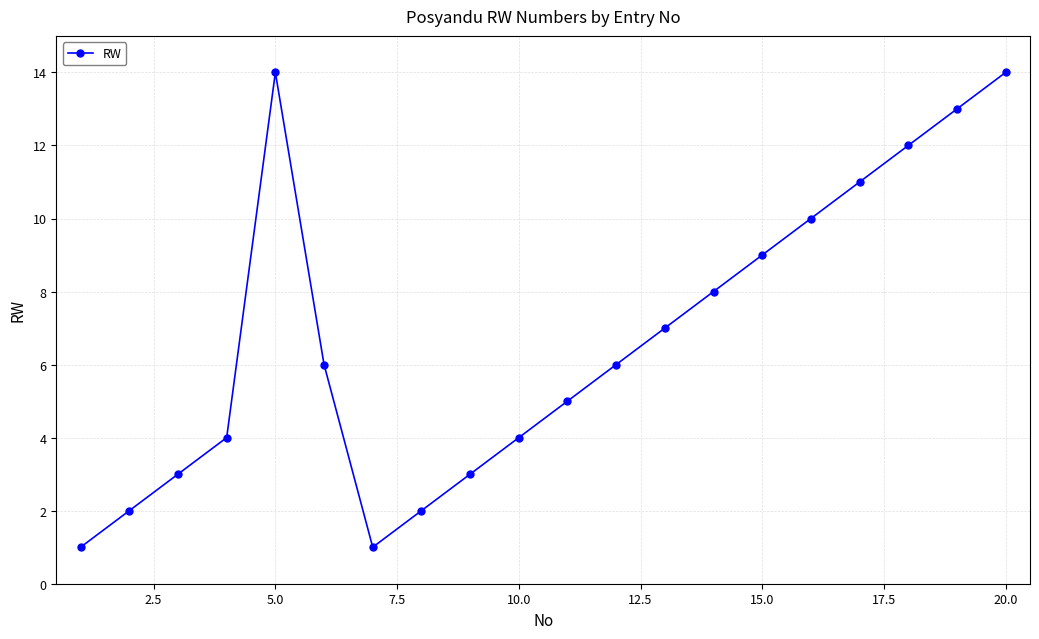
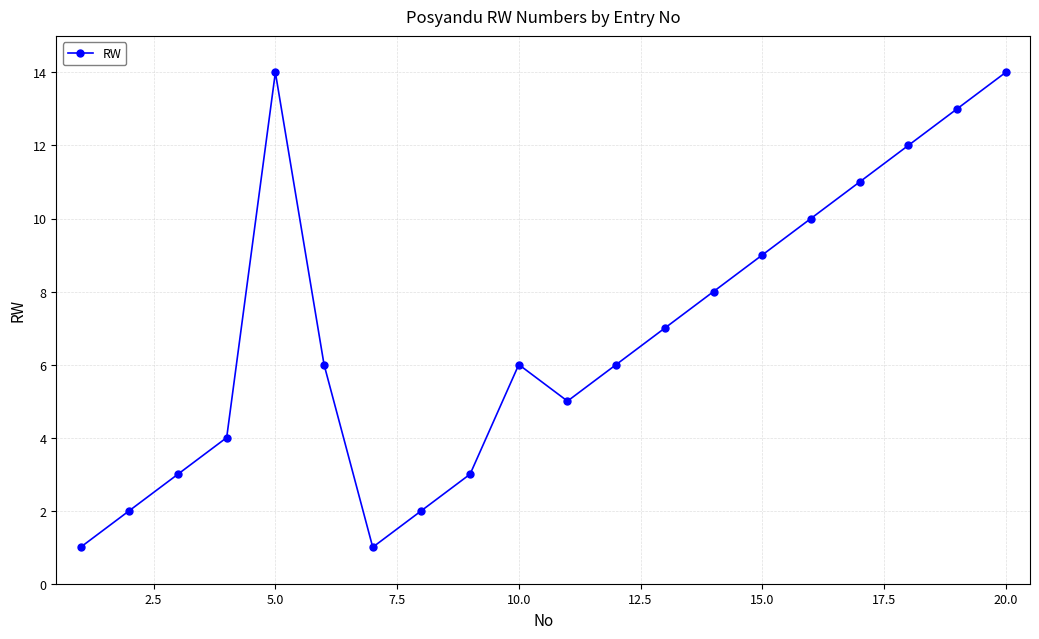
10.0: 4 -> 6
